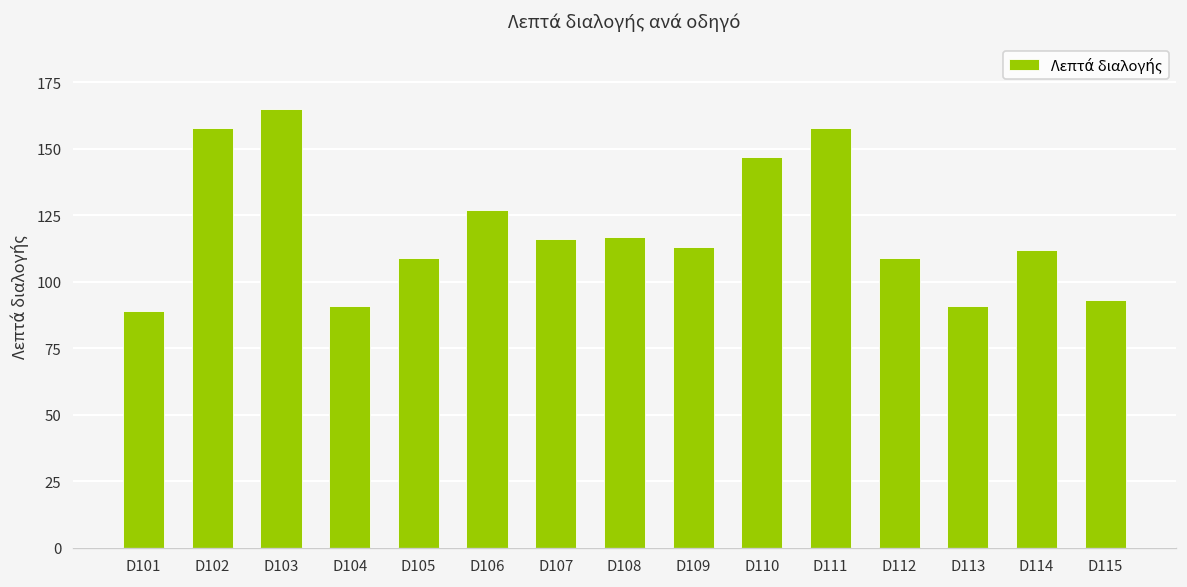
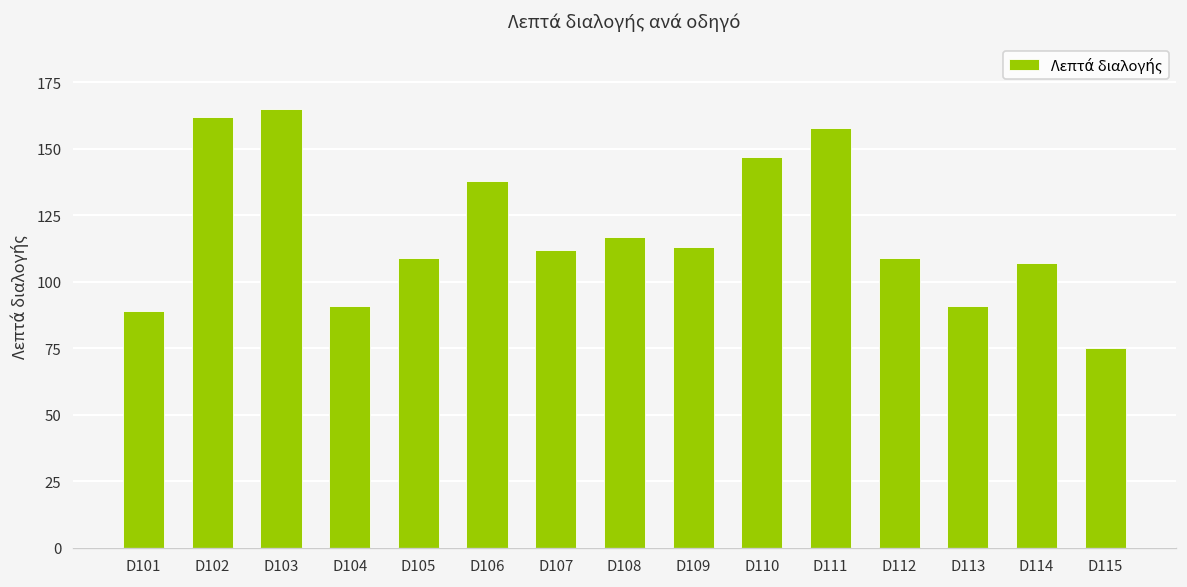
D102: 158 -> 162
D106: 127 -> 138
D107: 116 -> 112
D114: 112 -> 107
D115: 93 -> 75
